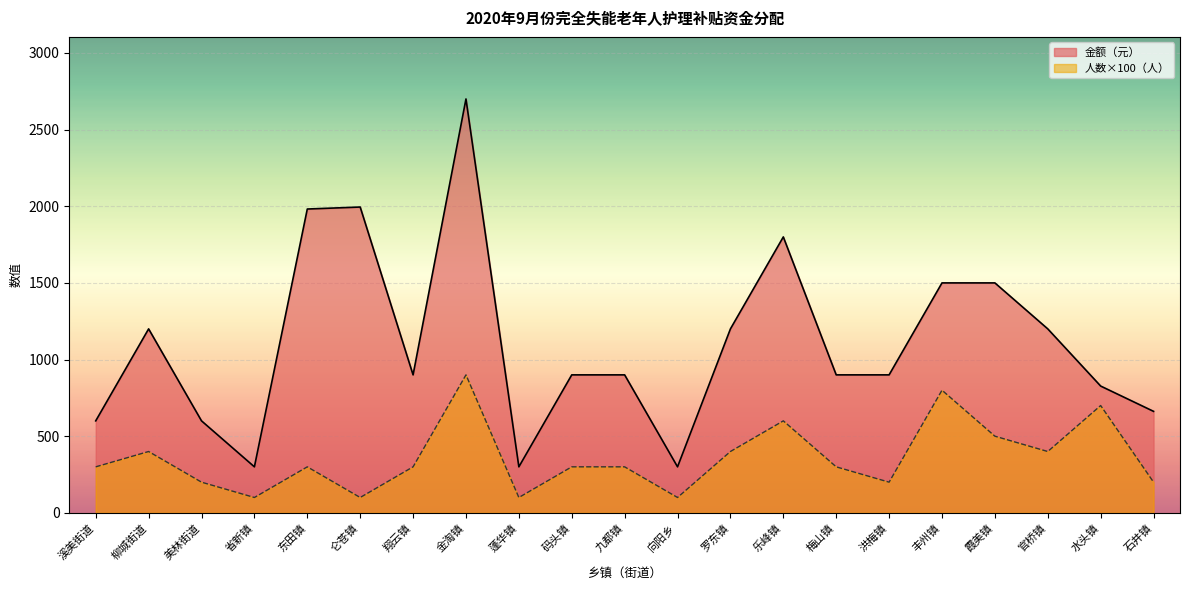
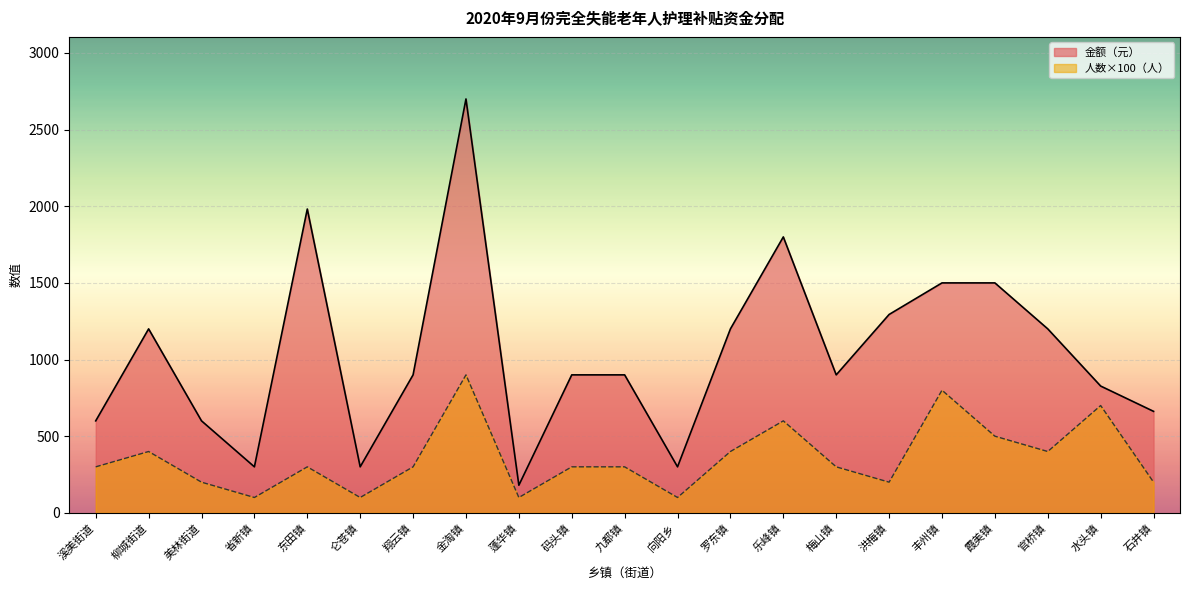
金额（元）, 仑苍镇: 2000 -> 300
金额（元）, 蓬华镇: 300 -> 180
金额（元）, 洪梅镇: 900 -> 1290
